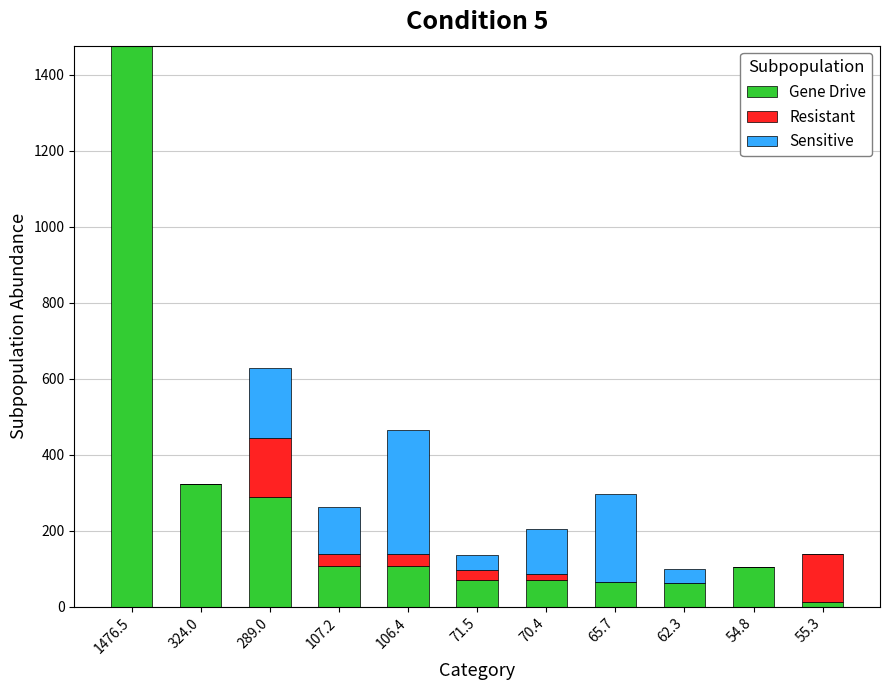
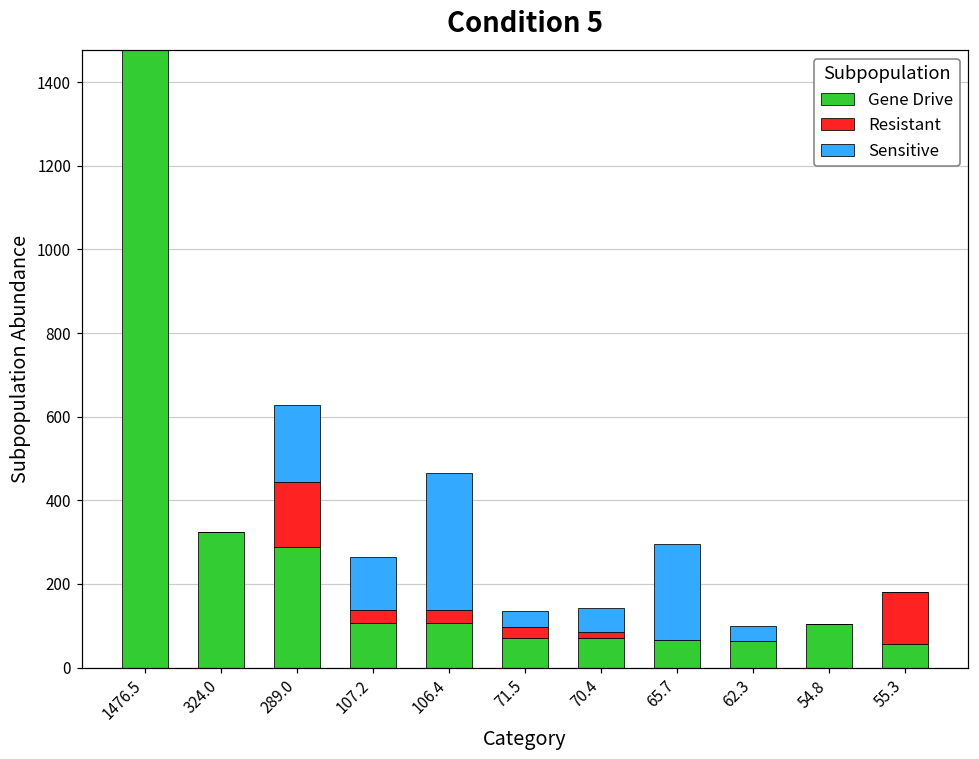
Sensitive, 70.4: 120 -> 60
Gene Drive, 55.3: 10 -> 60
